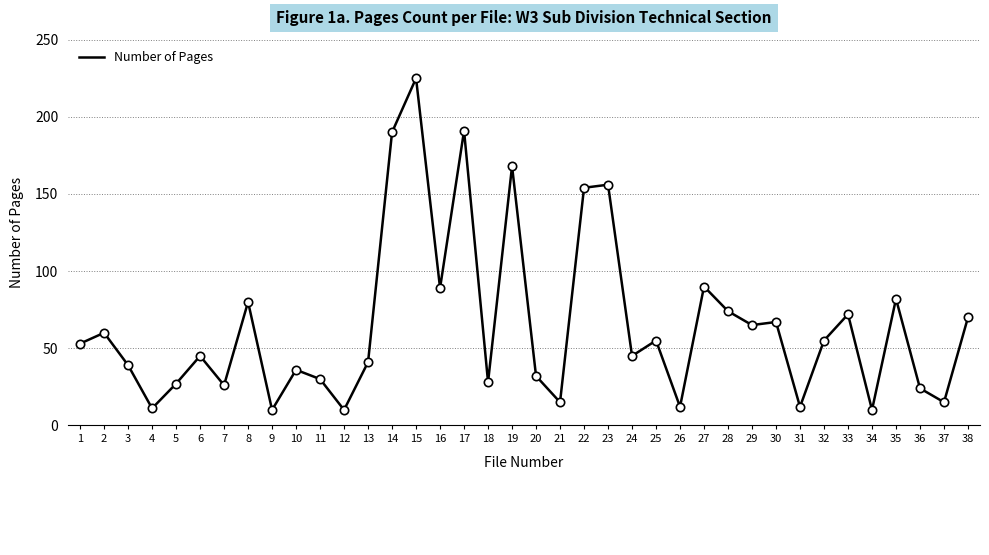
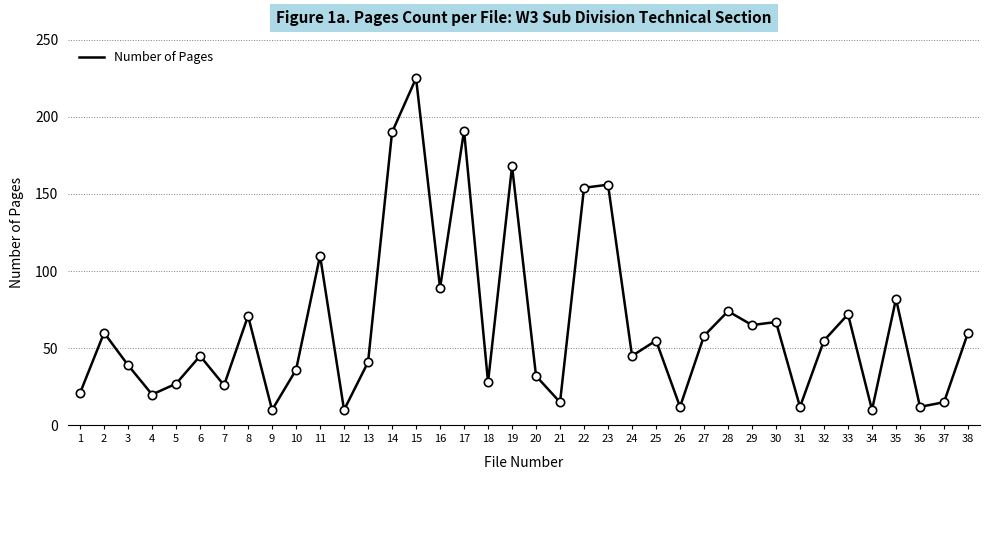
1: 53 -> 21
4: 11 -> 20
8: 80 -> 71
11: 30 -> 110
27: 90 -> 58
36: 24 -> 12
38: 70 -> 60
